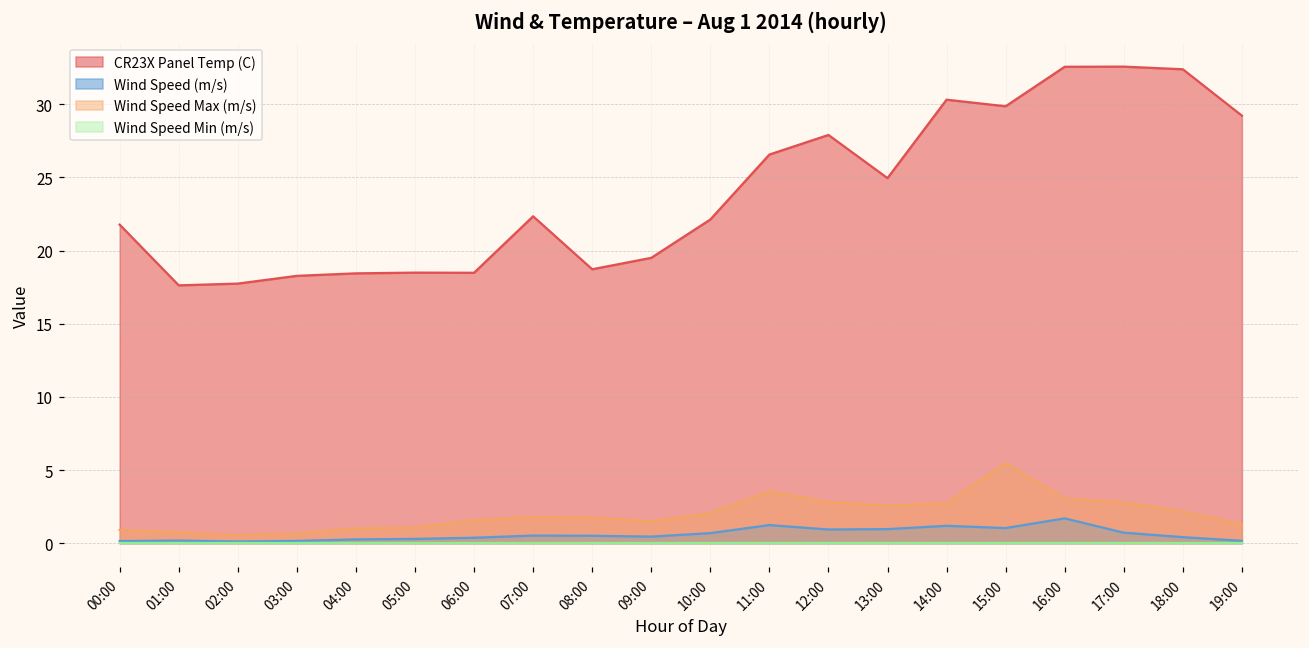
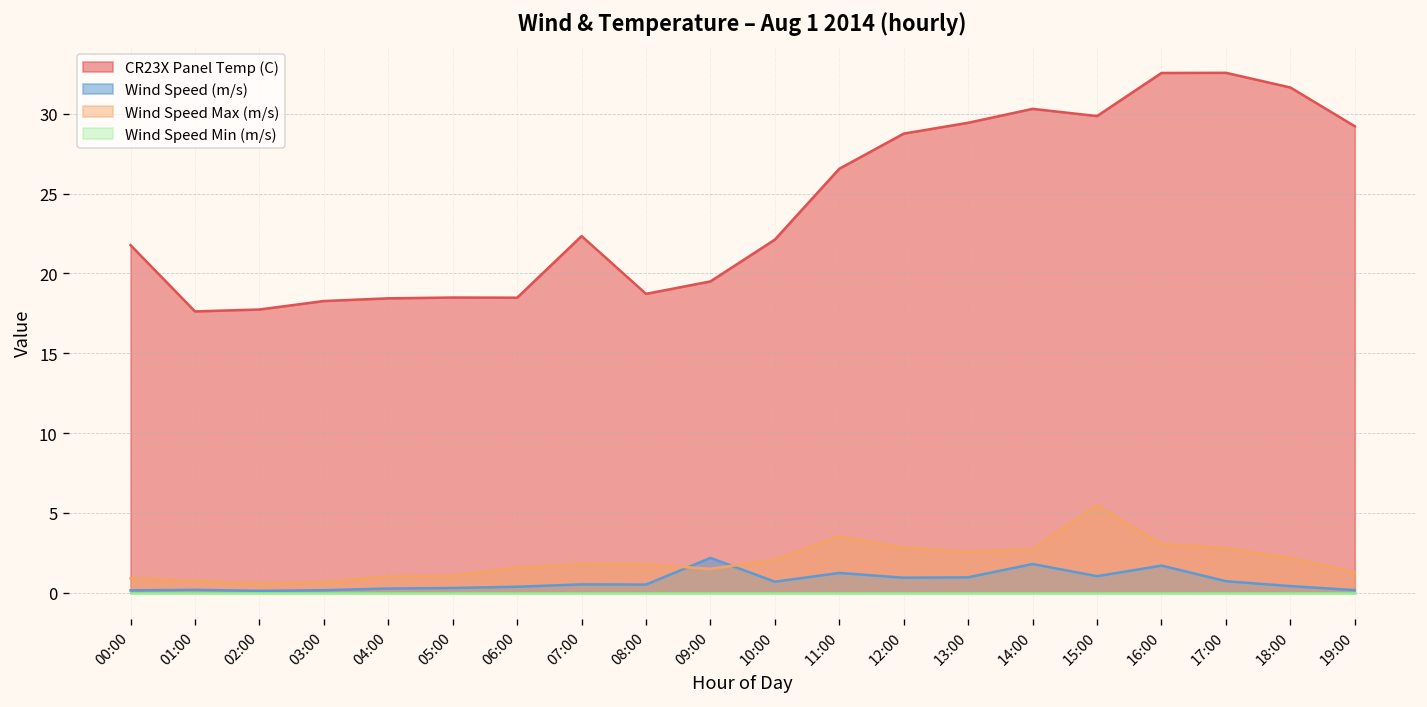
Wind Speed (m/s), 09:00: 0.4 -> 2.2
CR23X Panel Temp (C), 12:00: 27.9 -> 28.8
CR23X Panel Temp (C), 13:00: 25.0 -> 29.4
Wind Speed (m/s), 14:00: 1.2 -> 1.8
CR23X Panel Temp (C), 18:00: 32.4 -> 31.7
